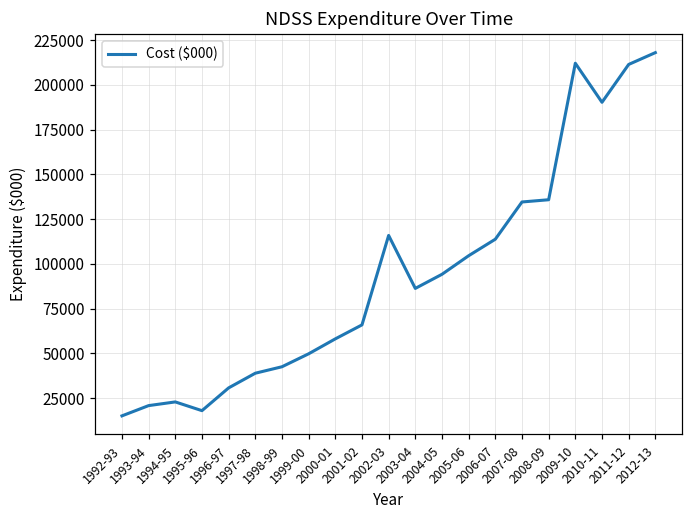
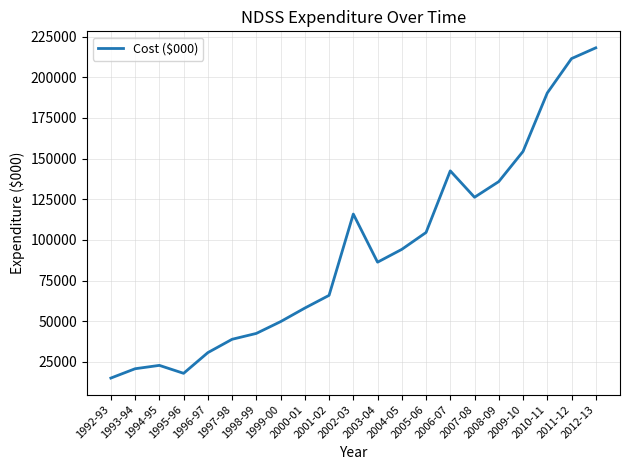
2006-07: 114000 -> 142000
2007-08: 135000 -> 126000
2009-10: 212000 -> 154000
